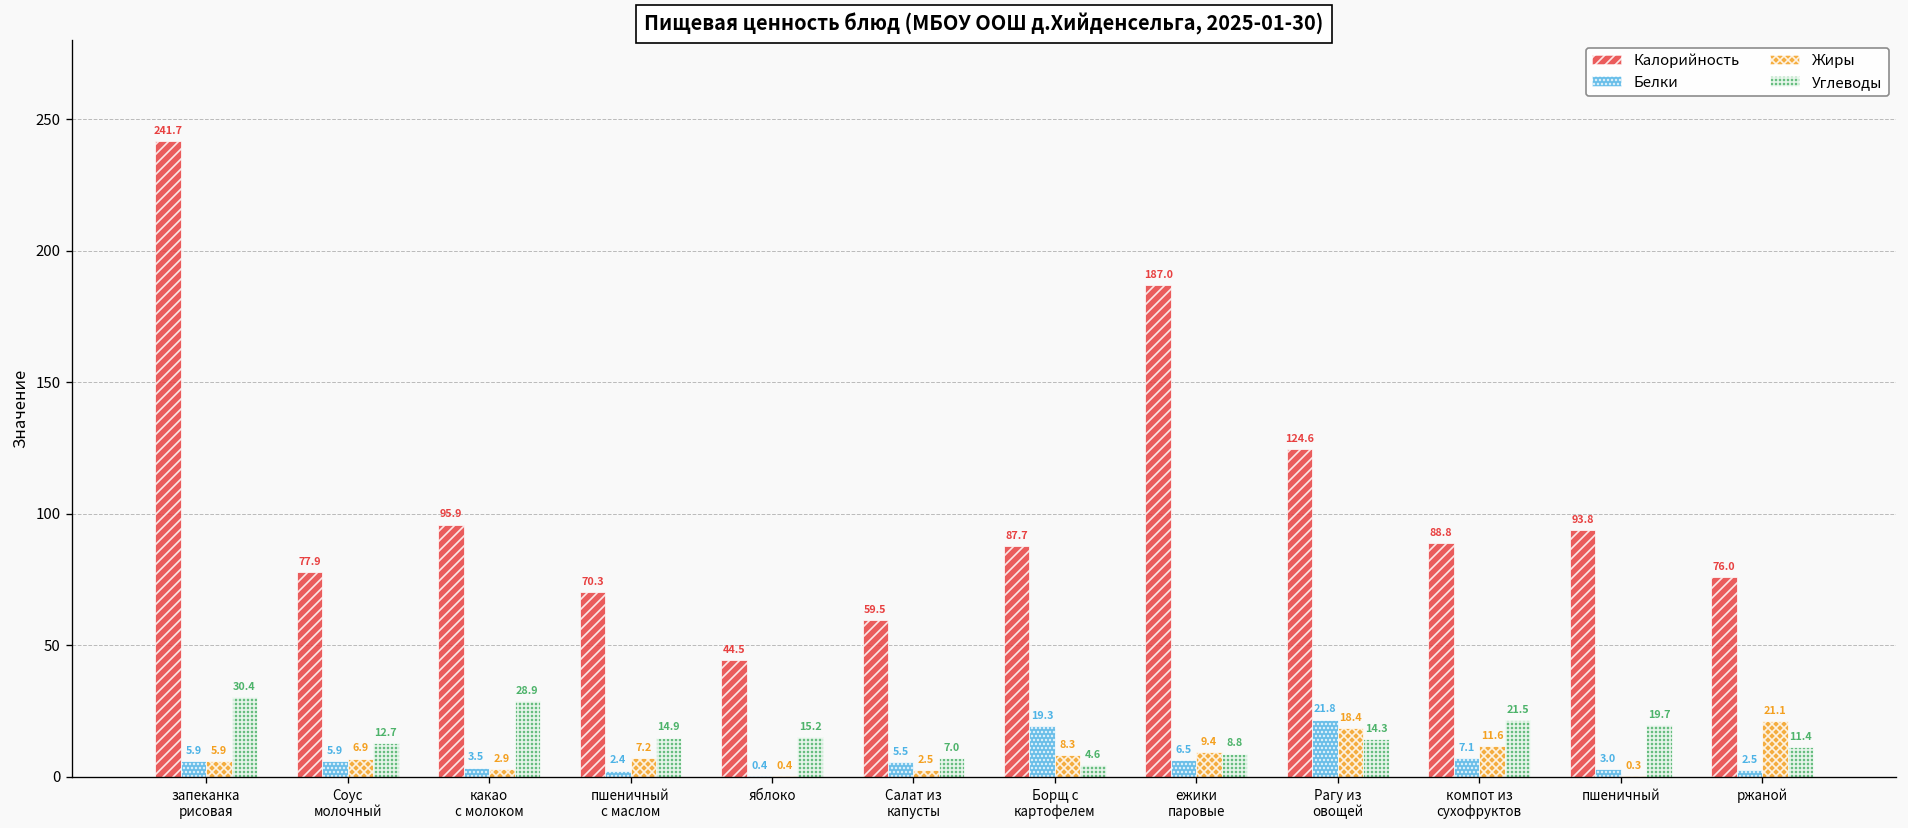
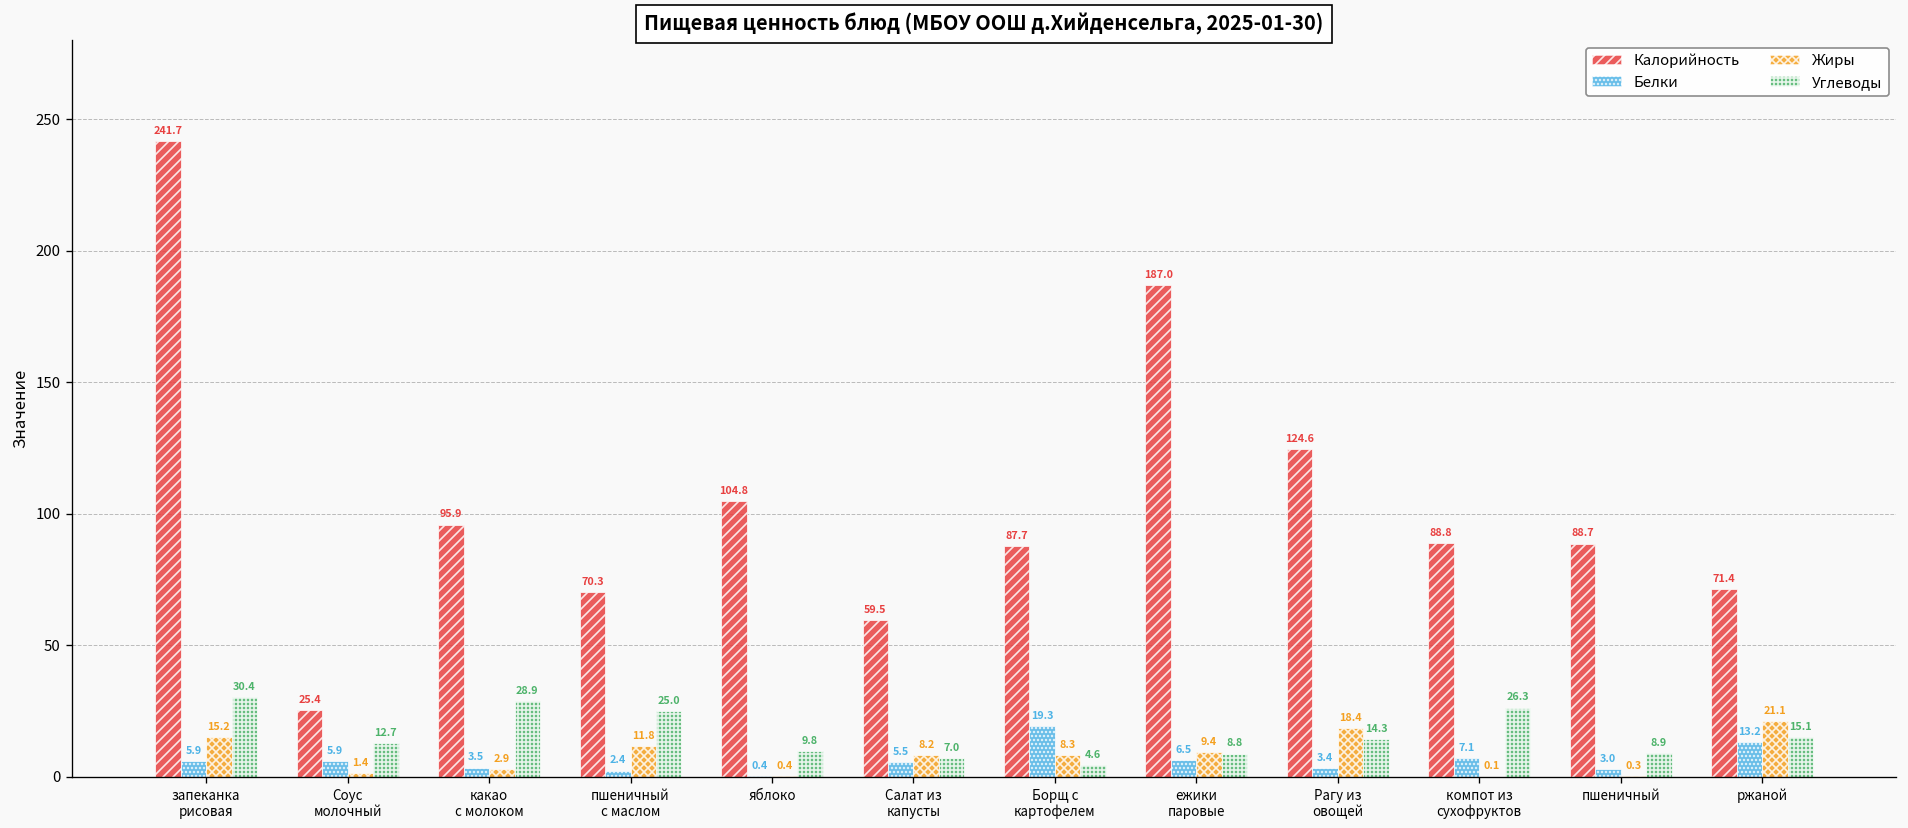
Жиры, запеканка рисовая: 5.9 -> 15.2
Калорийность, Соус молочный: 77.9 -> 25.4
Жиры, Соус молочный: 6.9 -> 1.4
Жиры, пшеничный с маслом: 7.2 -> 11.8
Углеводы, пшеничный с маслом: 14.9 -> 25.0
Калорийность, яблоко: 44.5 -> 104.8
Углеводы, яблоко: 15.2 -> 9.8
Жиры, Салат из капусты: 2.5 -> 8.2
Белки, Рагу из овощей: 21.8 -> 3.4
Жиры, компот из сухофруктов: 11.6 -> 0.1
Углеводы, компот из сухофруктов: 21.5 -> 26.3
Калорийность, пшеничный: 93.8 -> 88.7
Углеводы, пшеничный: 19.7 -> 8.9
Калорийность, ржаной: 76.0 -> 71.4
Белки, ржаной: 2.5 -> 13.2
Углеводы, ржаной: 11.4 -> 15.1
